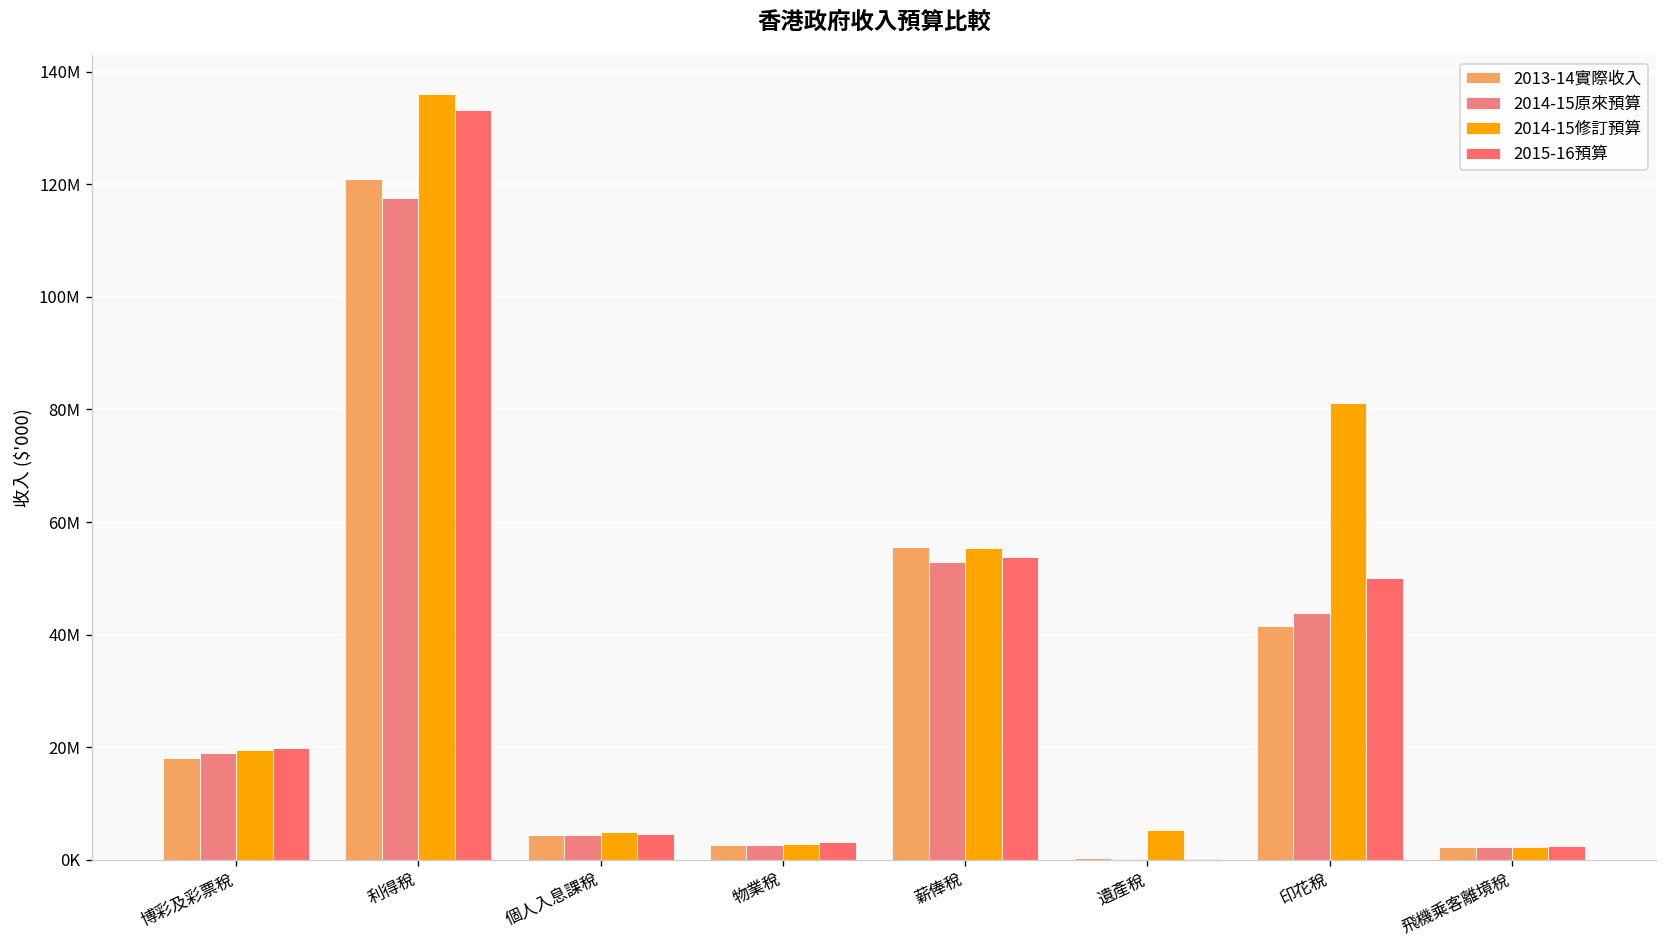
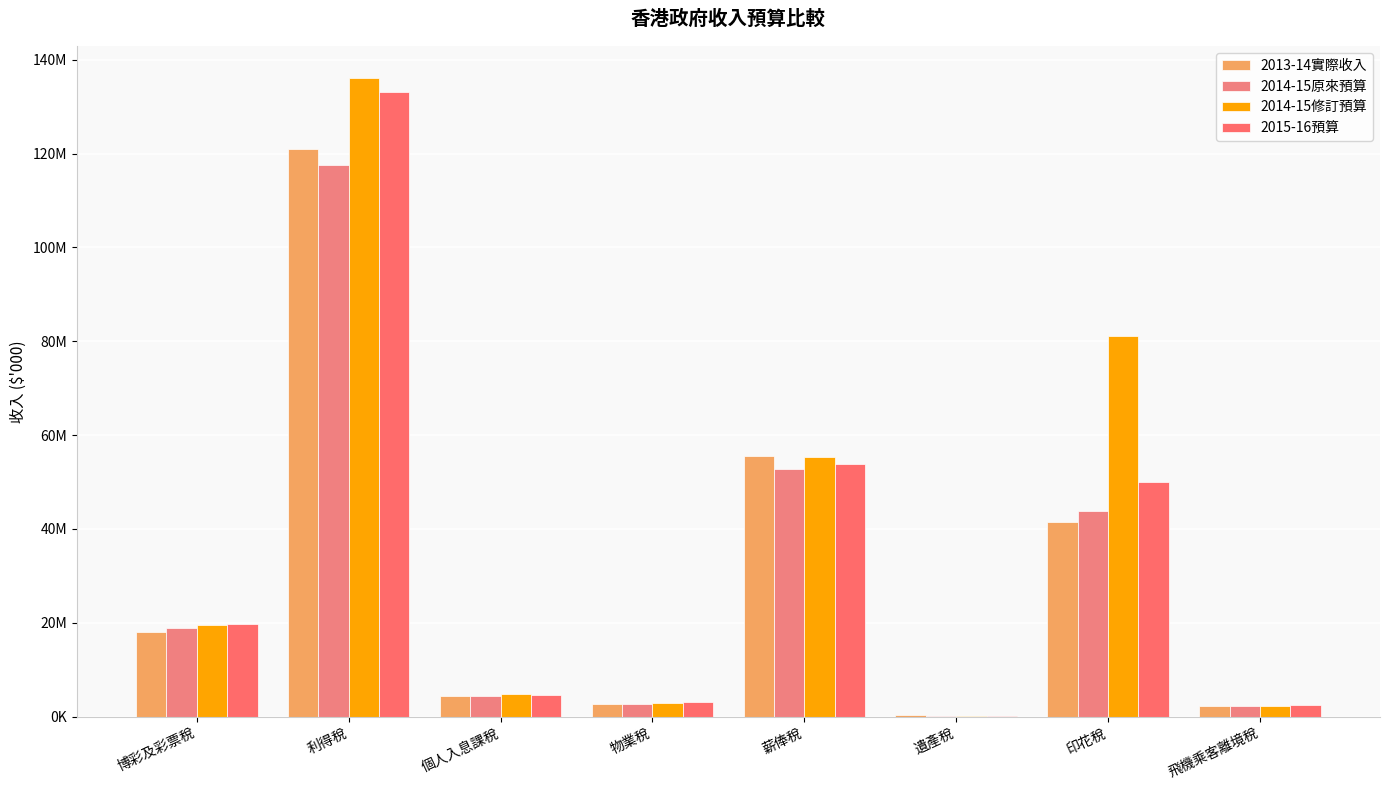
2014-15修訂預算, 遺產稅: 5000000 -> 0
